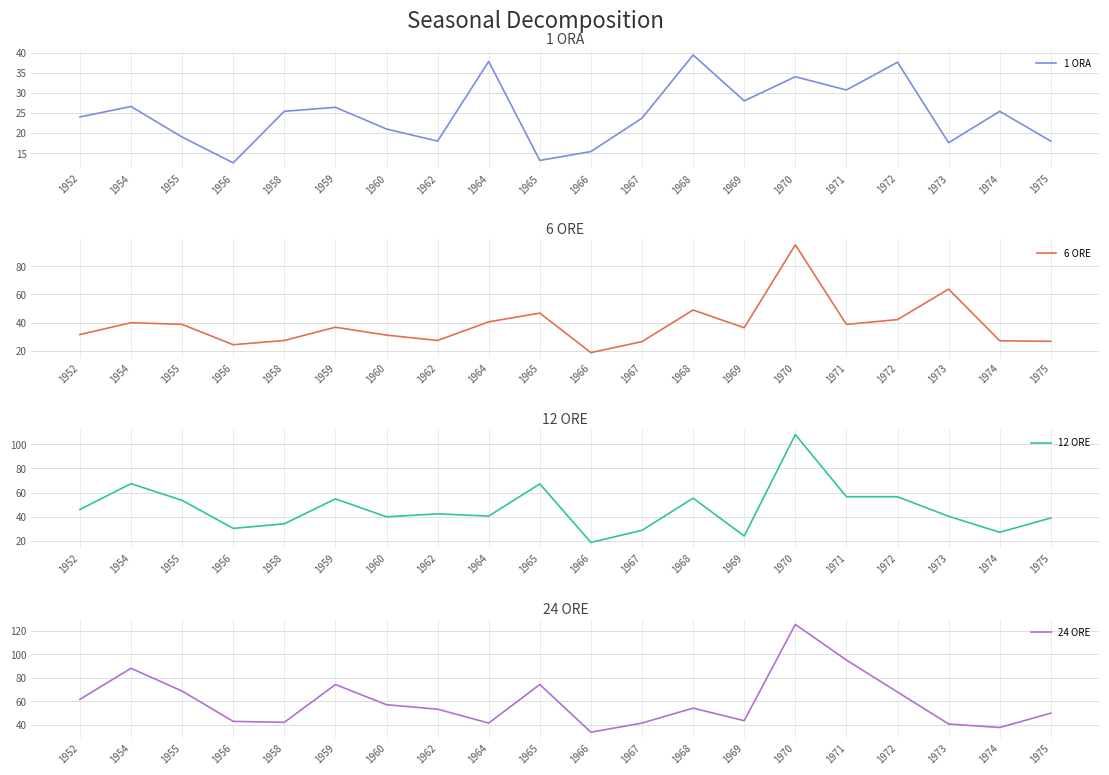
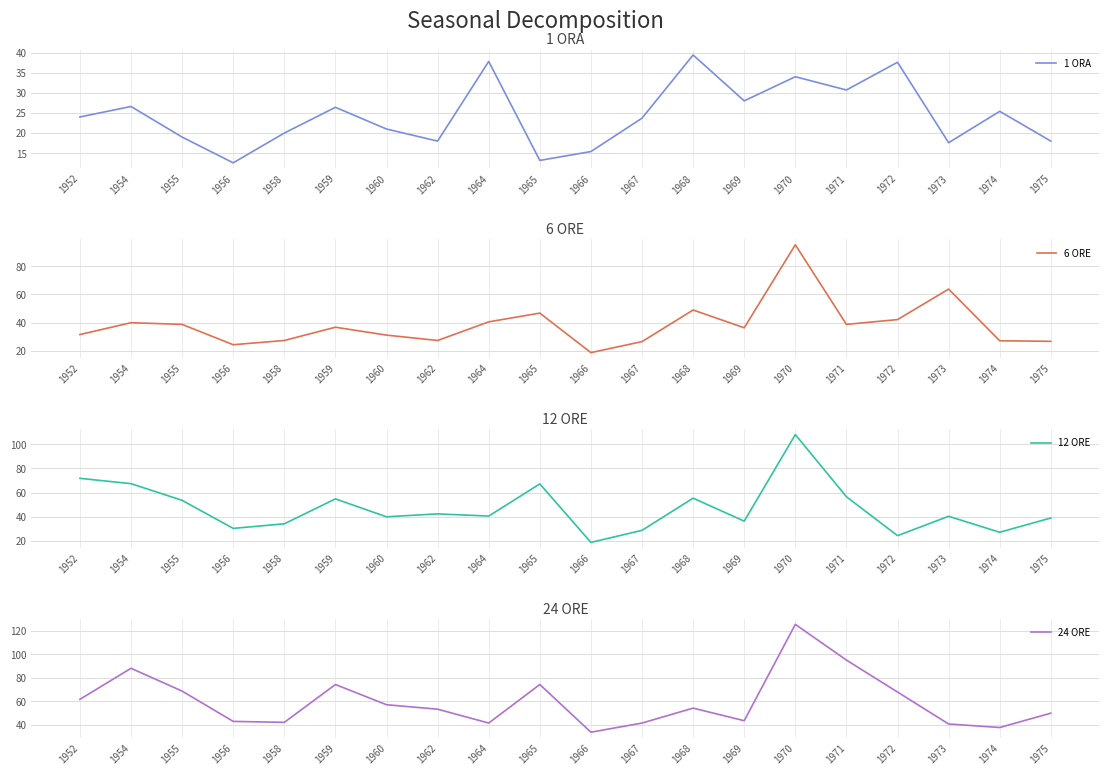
1 ORA, 1958: 25 -> 20
12 ORE, 1952: 46 -> 72
12 ORE, 1969: 24 -> 36
12 ORE, 1972: 57 -> 24
